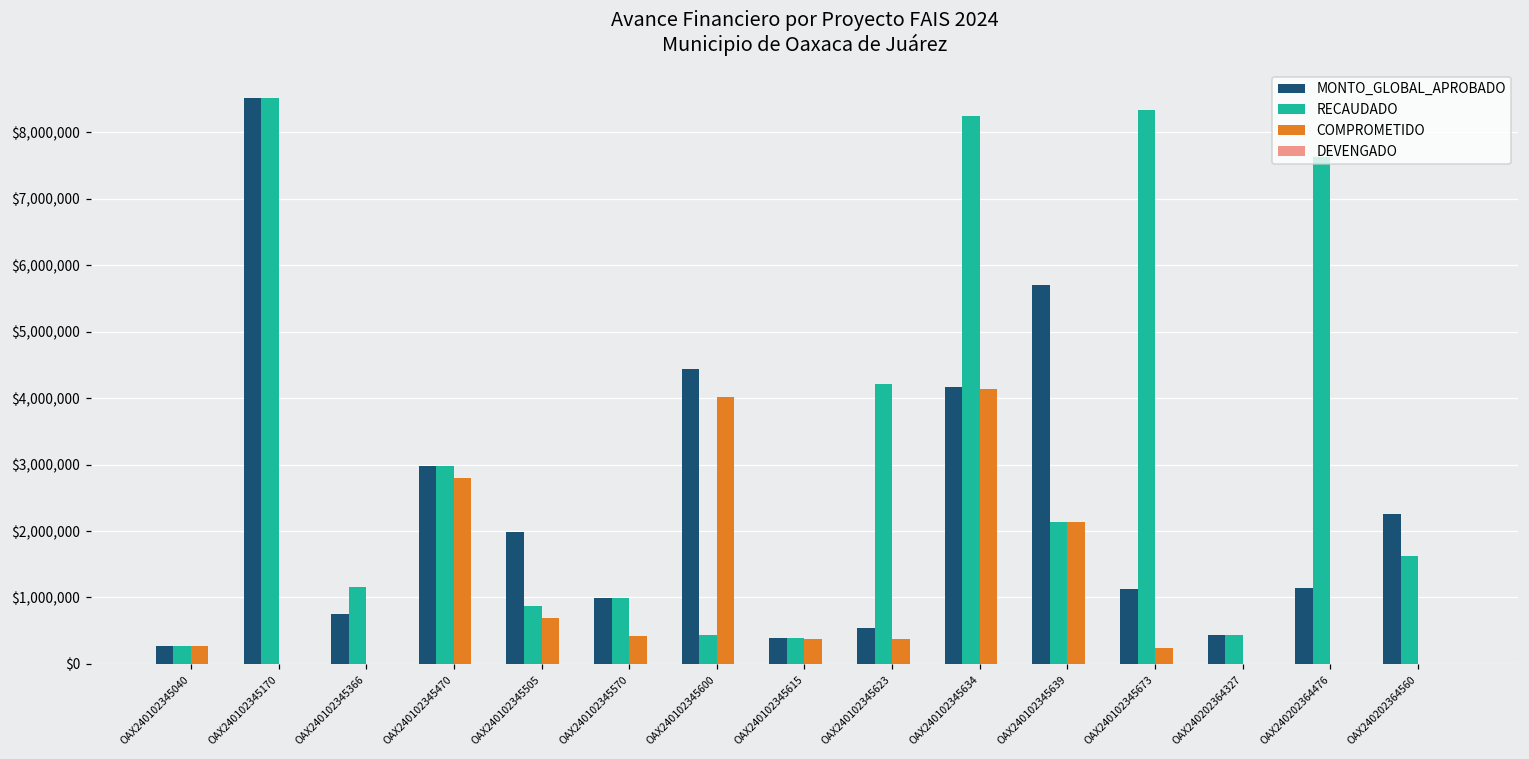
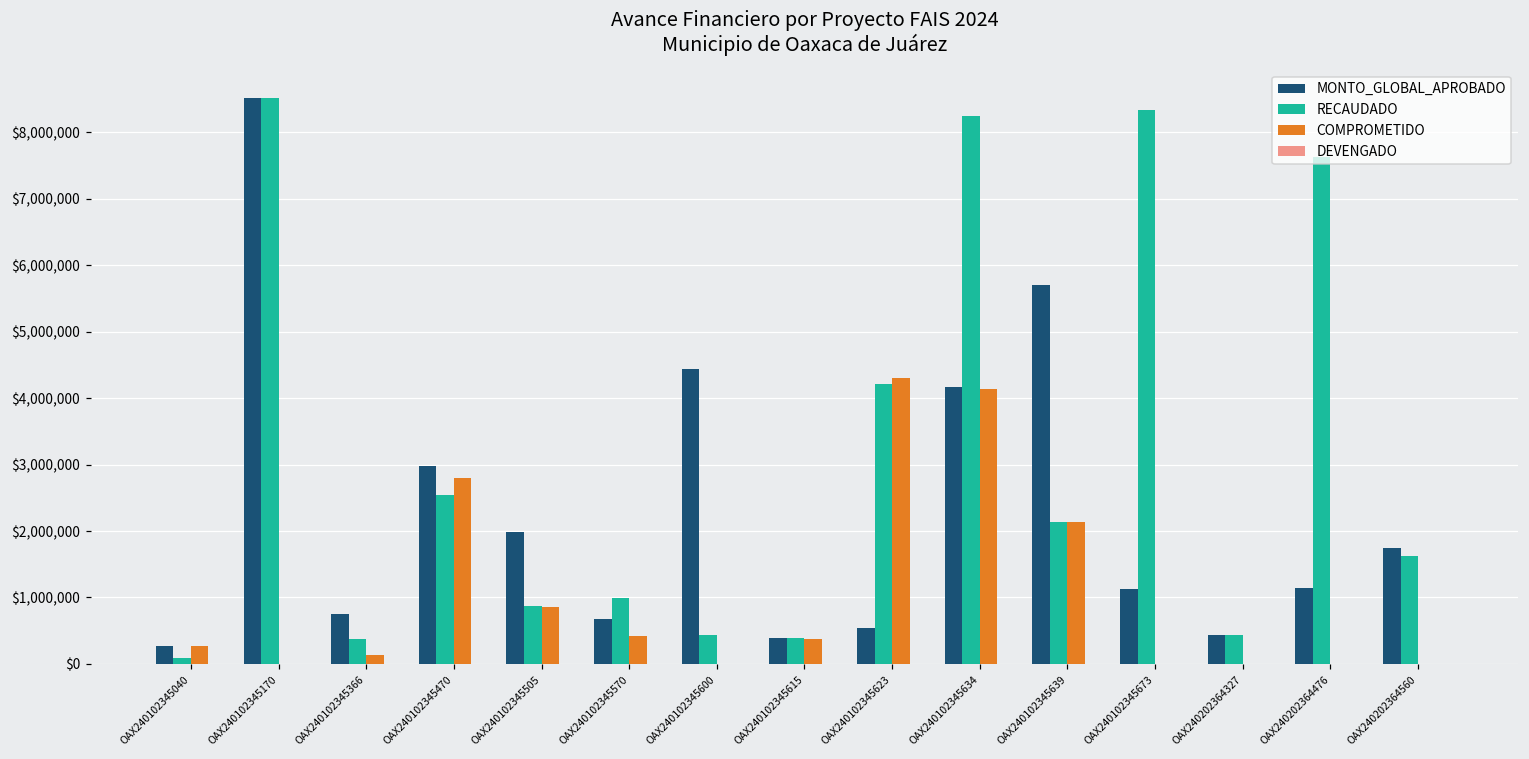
RECAUDADO, OAX240102345040: $300,000 -> $100,000
RECAUDADO, OAX240102345366: $1,200,000 -> $400,000
COMPROMETIDO, OAX240102345366: $0 -> $100,000
RECAUDADO, OAX240102345470: $3,000,000 -> $2,500,000
COMPROMETIDO, OAX240102345505: $700,000 -> $900,000
MONTO_GLOBAL_APROBADO, OAX240102345570: $1,000,000 -> $700,000
COMPROMETIDO, OAX240102345600: $4,000,000 -> $0
COMPROMETIDO, OAX240102345623: $400,000 -> $4,300,000
COMPROMETIDO, OAX240102345673: $200,000 -> $0
MONTO_GLOBAL_APROBADO, OAX240202364560: $2,300,000 -> $1,700,000
